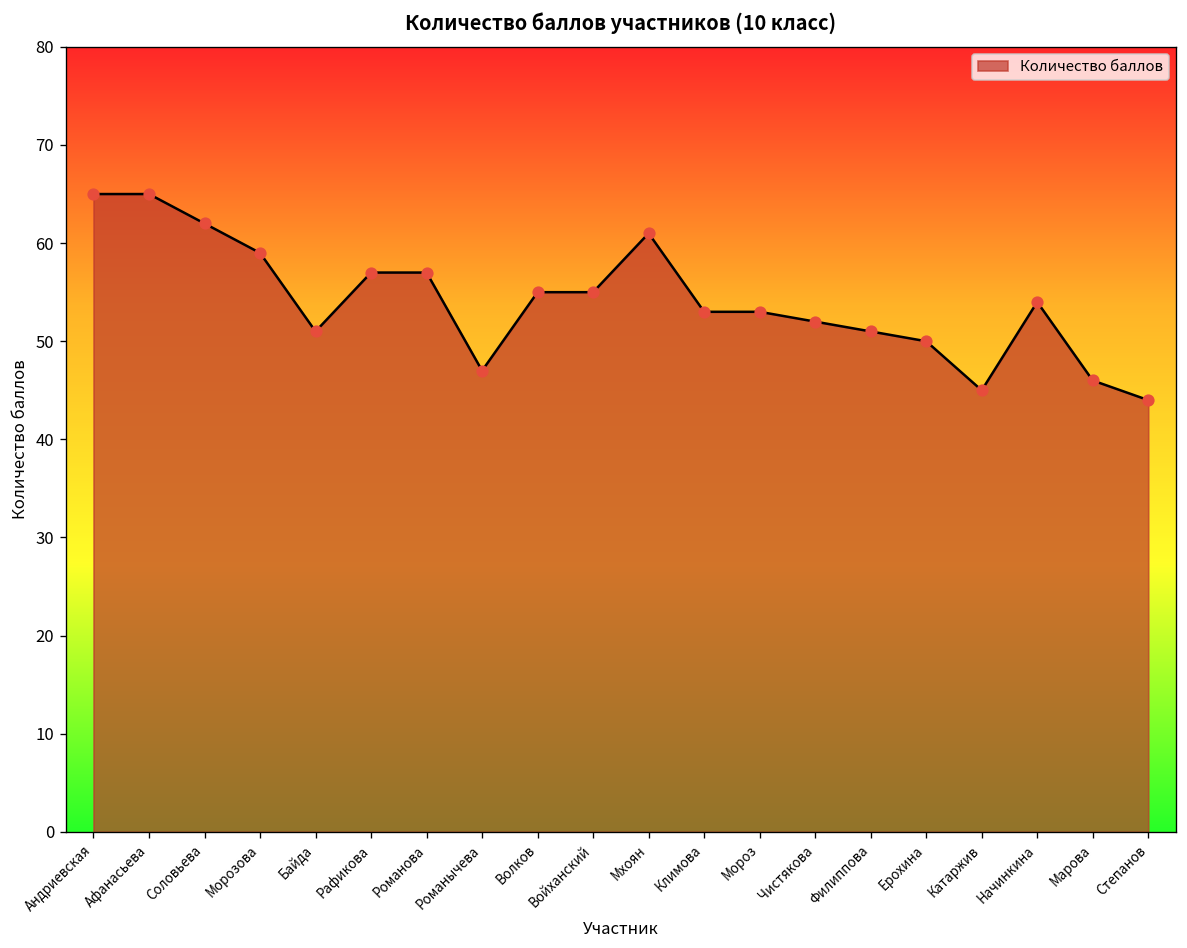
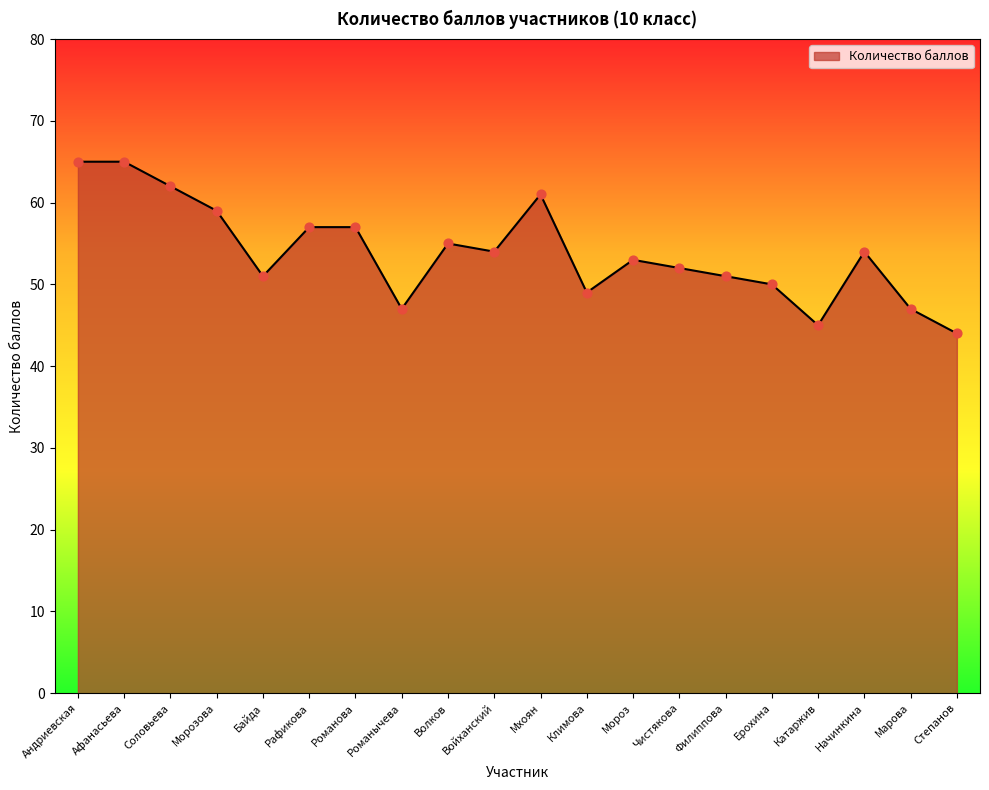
Войханский: 55 -> 54
Климова: 53 -> 49
Марова: 46 -> 47
